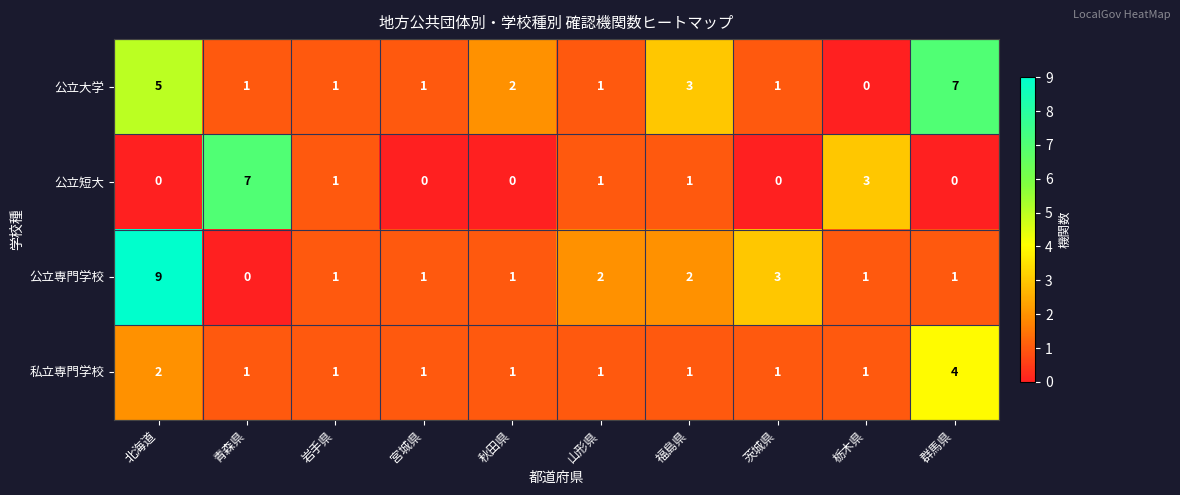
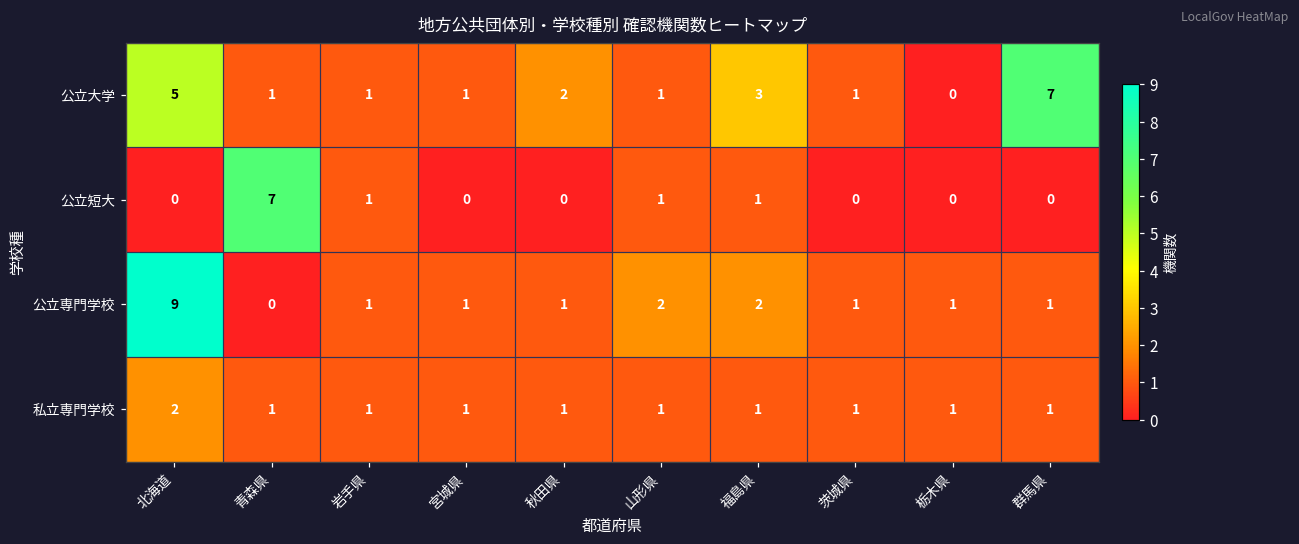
公立短大, 栃木県: 3 -> 0
公立専門学校, 茨城県: 3 -> 1
私立専門学校, 群馬県: 4 -> 1
